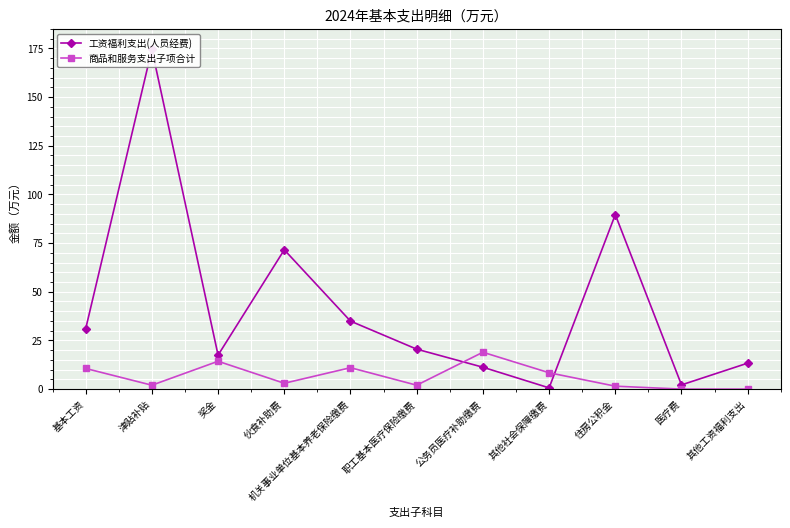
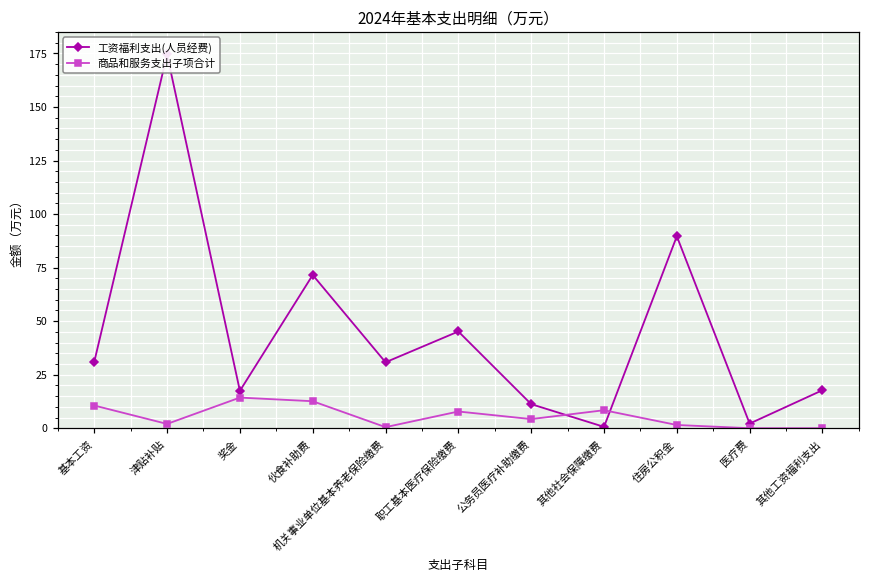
商品和服务支出子项合计, 伙食补助费: 3 -> 13
工资福利支出(人员经费), 机关事业单位基本养老保险缴费: 35 -> 31
商品和服务支出子项合计, 机关事业单位基本养老保险缴费: 11 -> 1
工资福利支出(人员经费), 职工基本医疗保险缴费: 21 -> 45
商品和服务支出子项合计, 职工基本医疗保险缴费: 2 -> 8
商品和服务支出子项合计, 公务员医疗补助缴费: 19 -> 4
工资福利支出(人员经费), 其他工资福利支出: 13 -> 18
